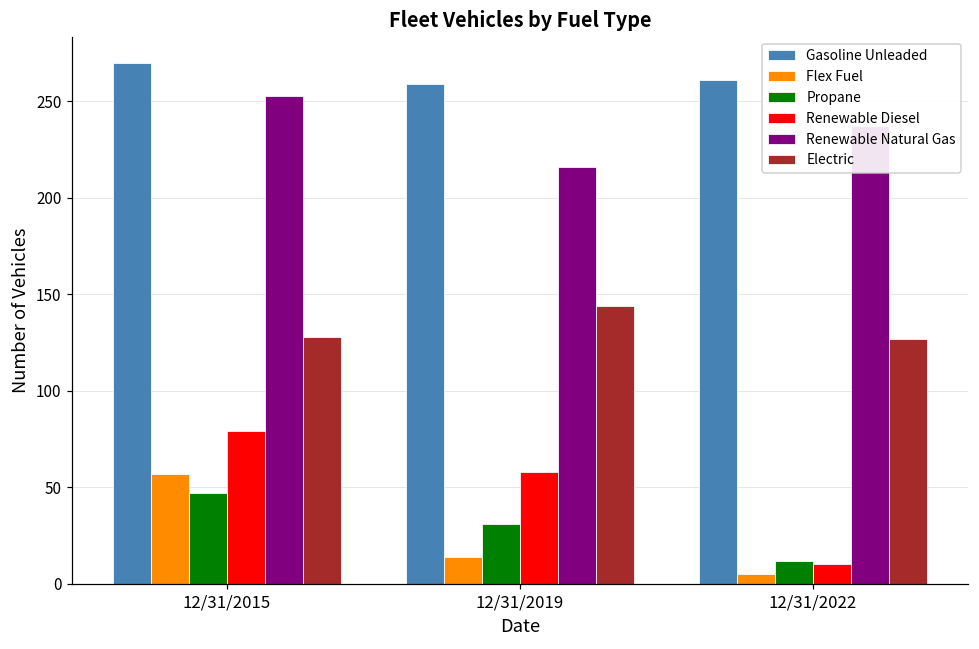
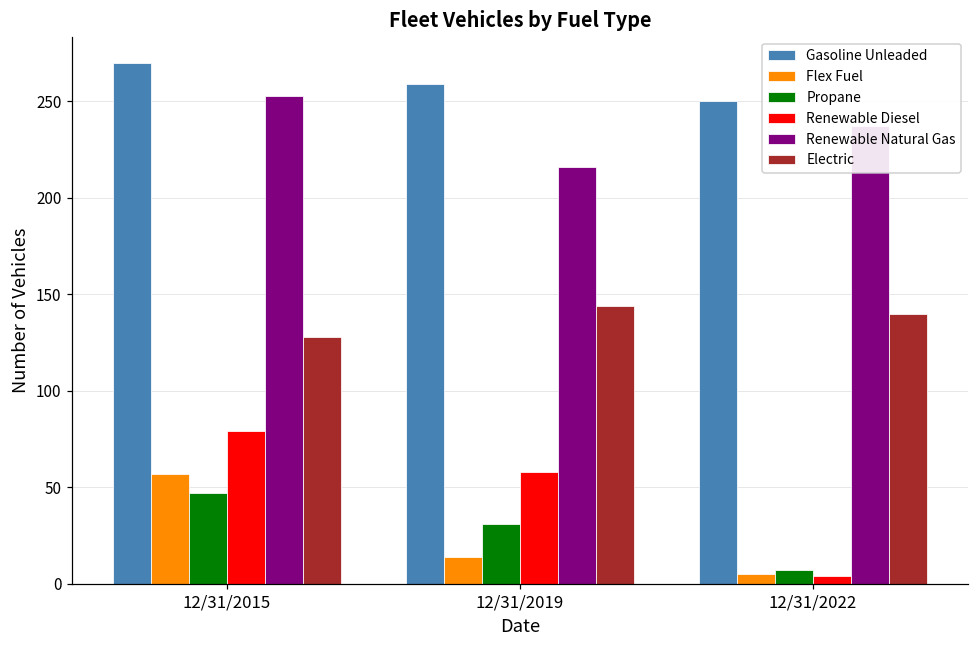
Gasoline Unleaded, 12/31/2022: 261 -> 250
Propane, 12/31/2022: 12 -> 7
Renewable Diesel, 12/31/2022: 10 -> 4
Electric, 12/31/2022: 127 -> 140
